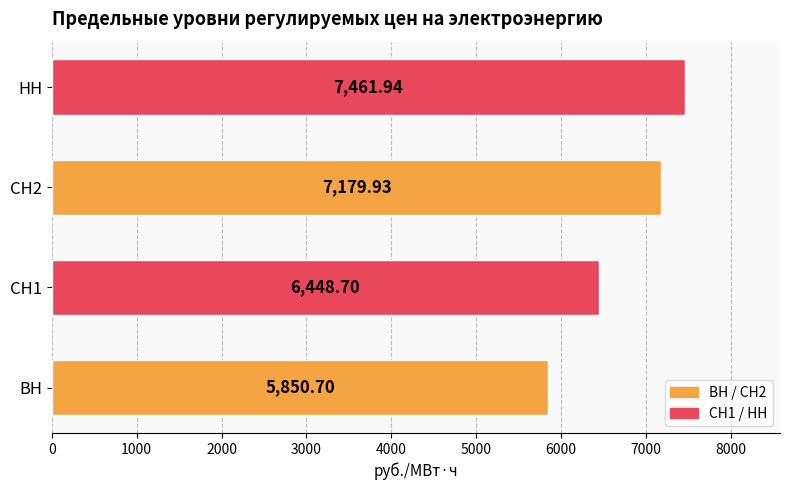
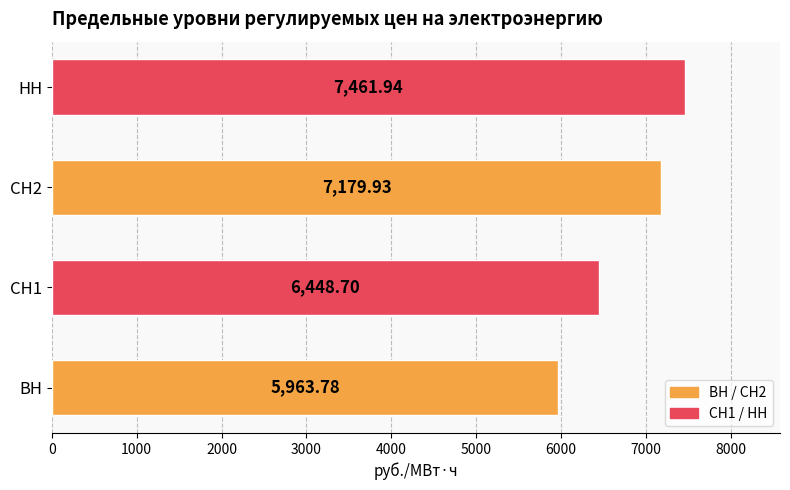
ВН: 5,850.70 -> 5,963.78
